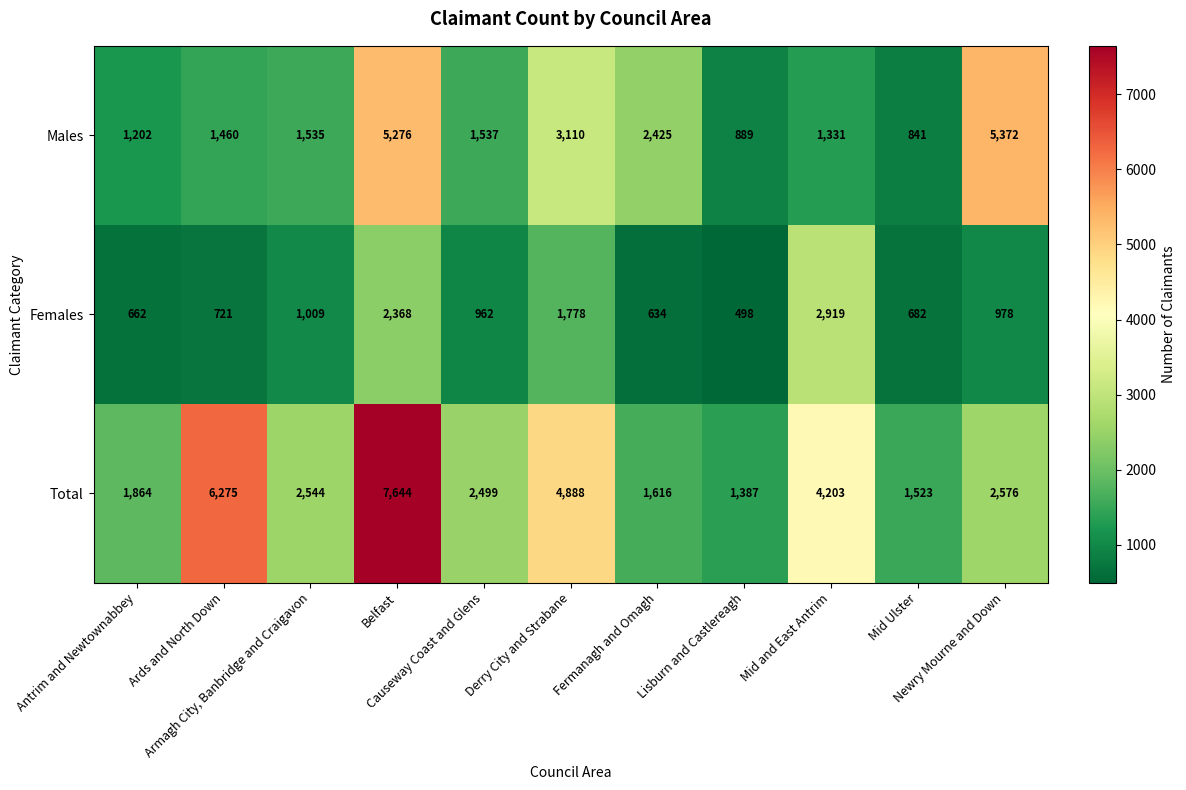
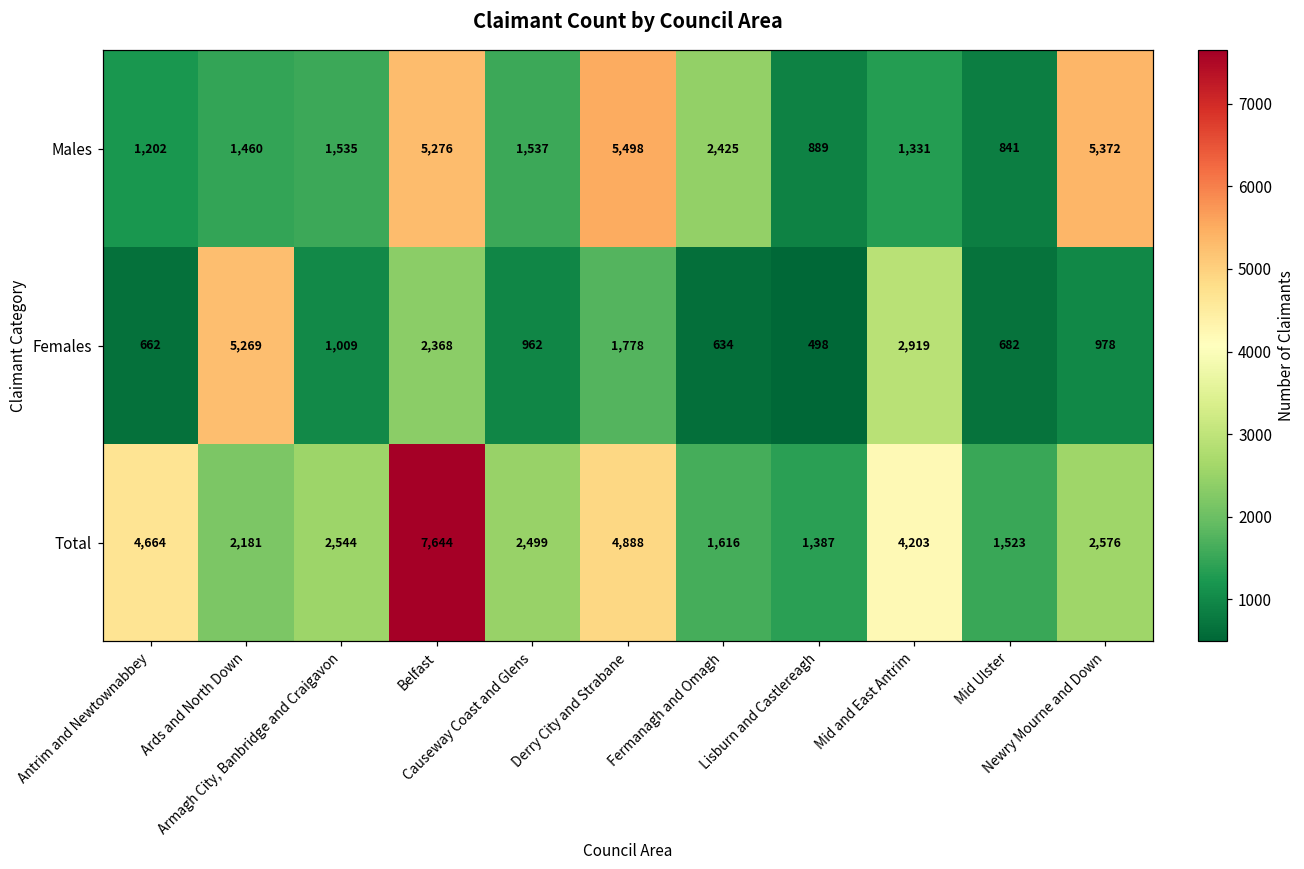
Males, Derry City and Strabane: 3,110 -> 5,498
Females, Ards and North Down: 721 -> 5,269
Total, Antrim and Newtownabbey: 1,864 -> 4,664
Total, Ards and North Down: 6,275 -> 2,181
